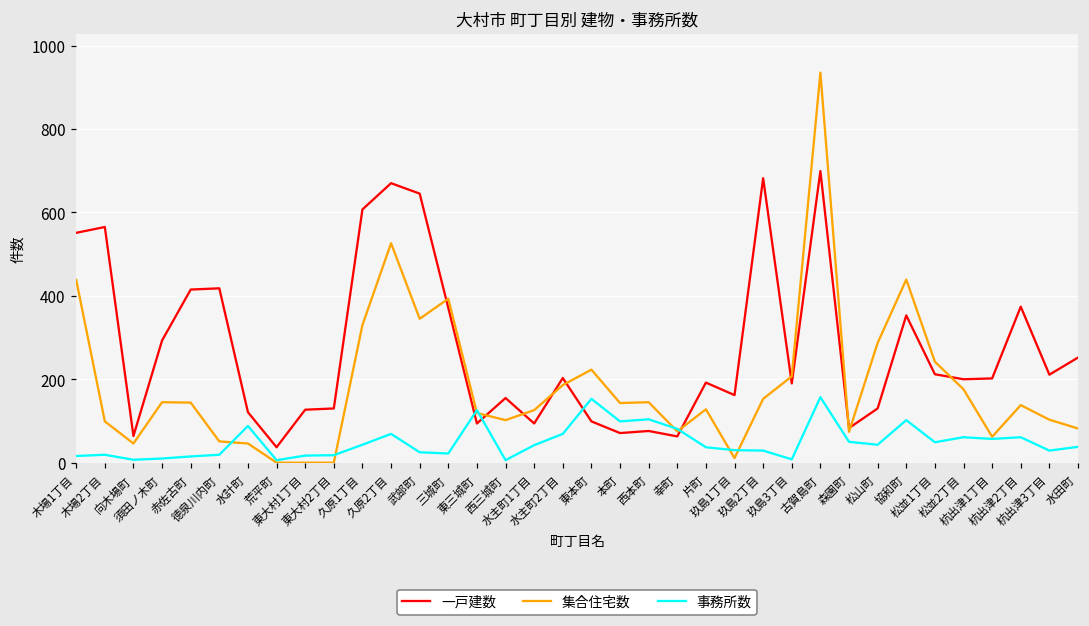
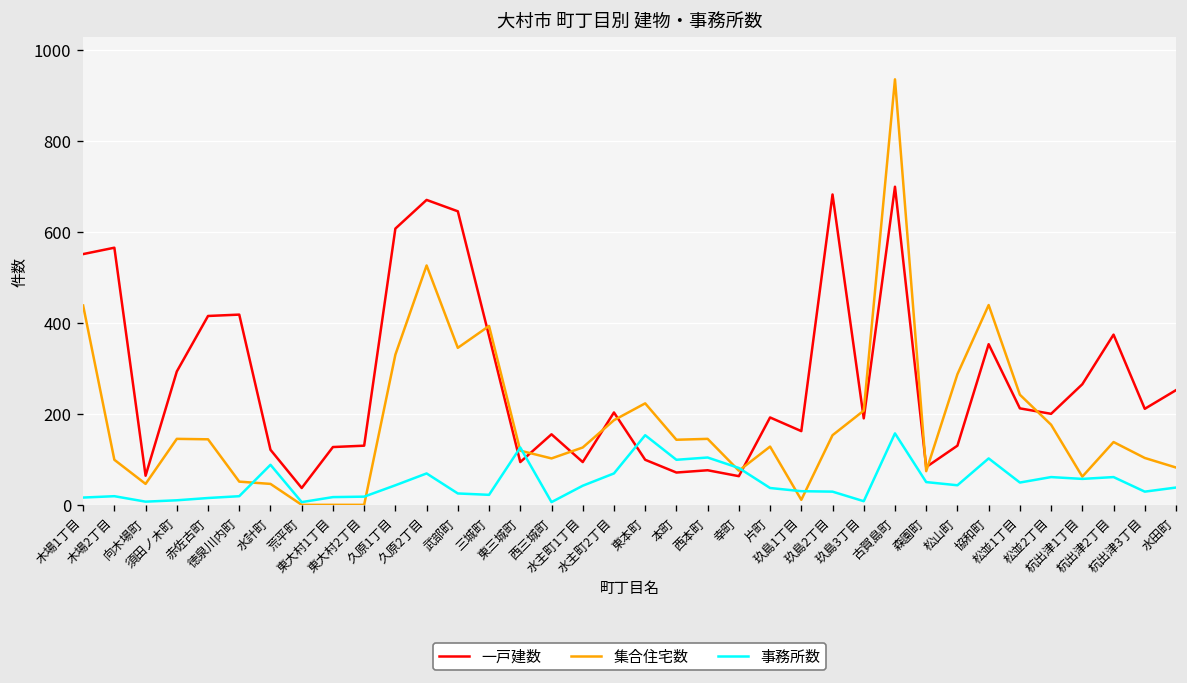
一戸建数, 杭出津1丁目: 200 -> 270
